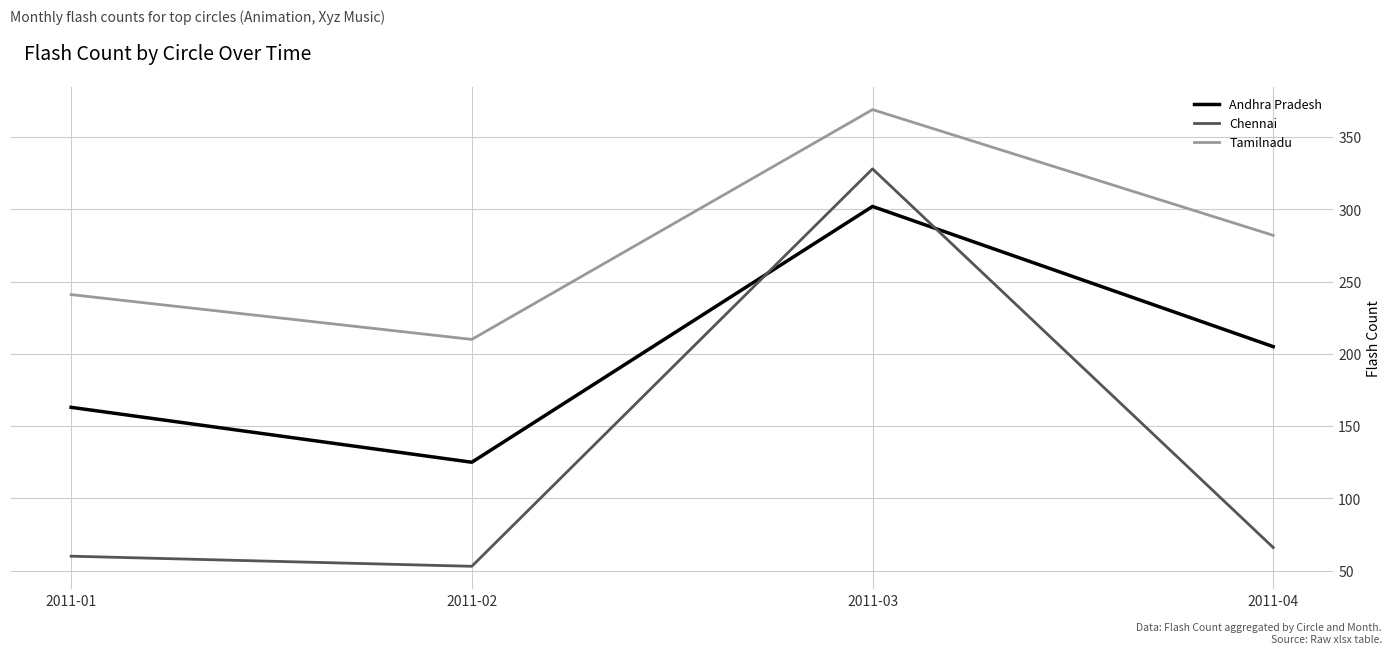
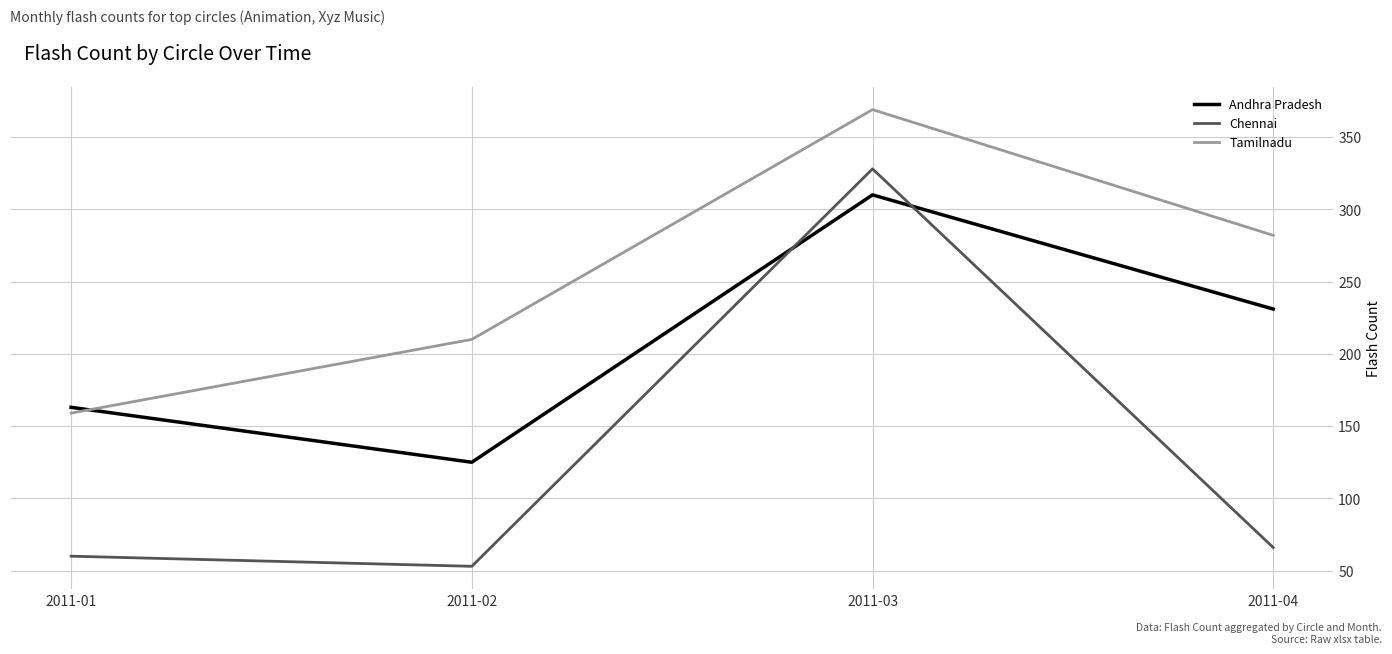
Tamilnadu, 2011-01: 241 -> 159
Andhra Pradesh, 2011-03: 302 -> 310
Andhra Pradesh, 2011-04: 205 -> 231
